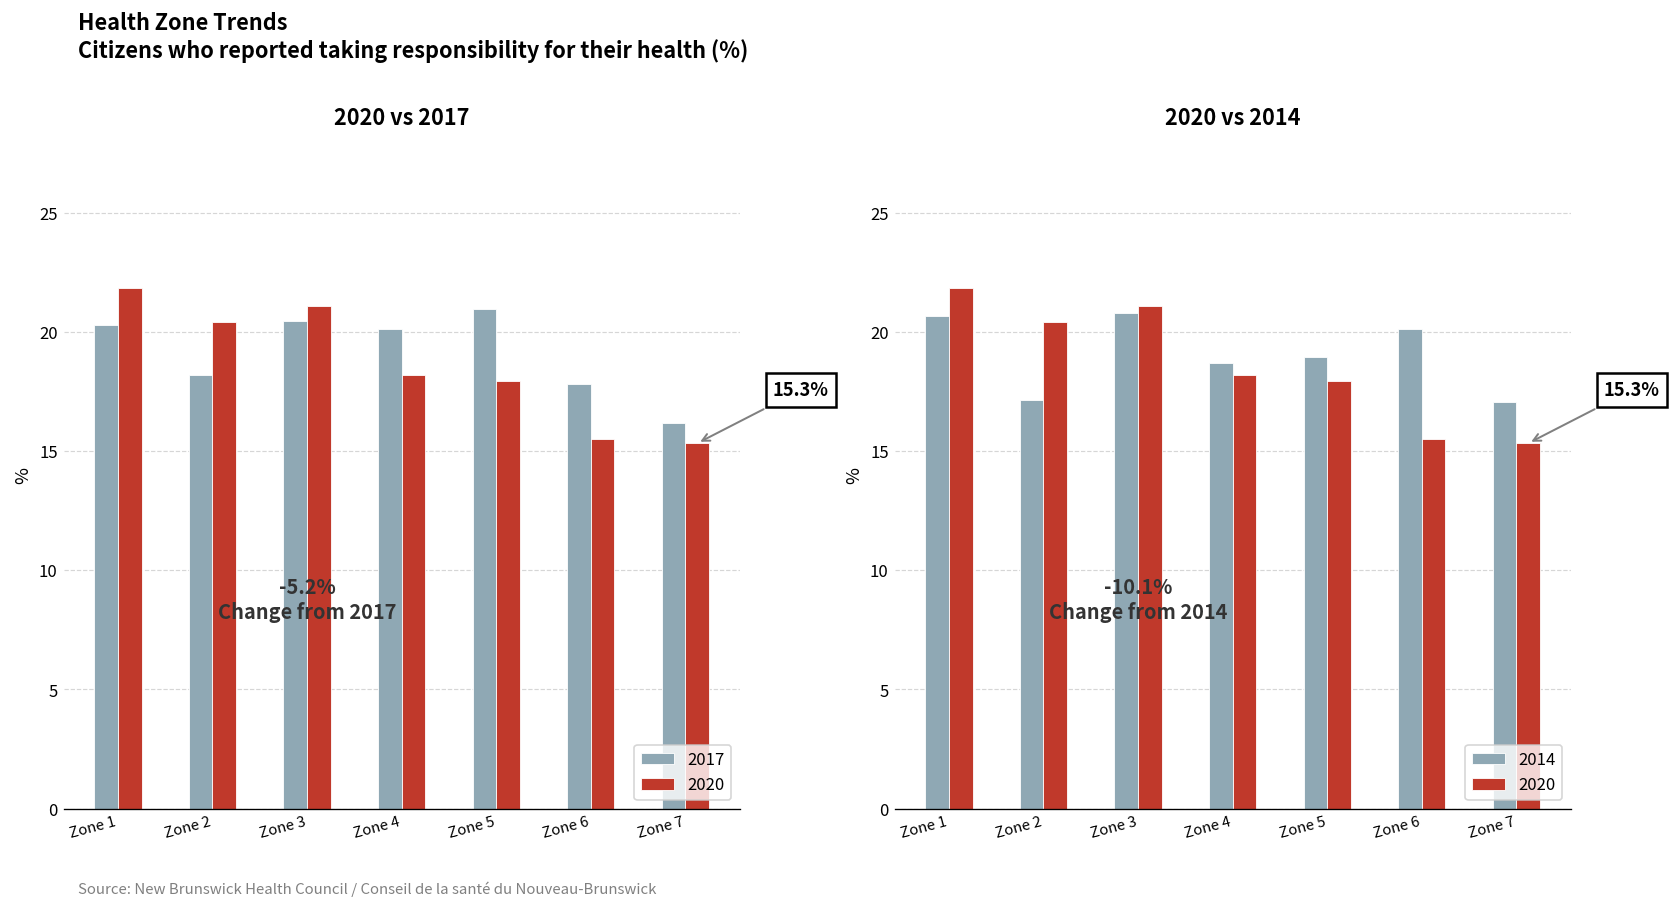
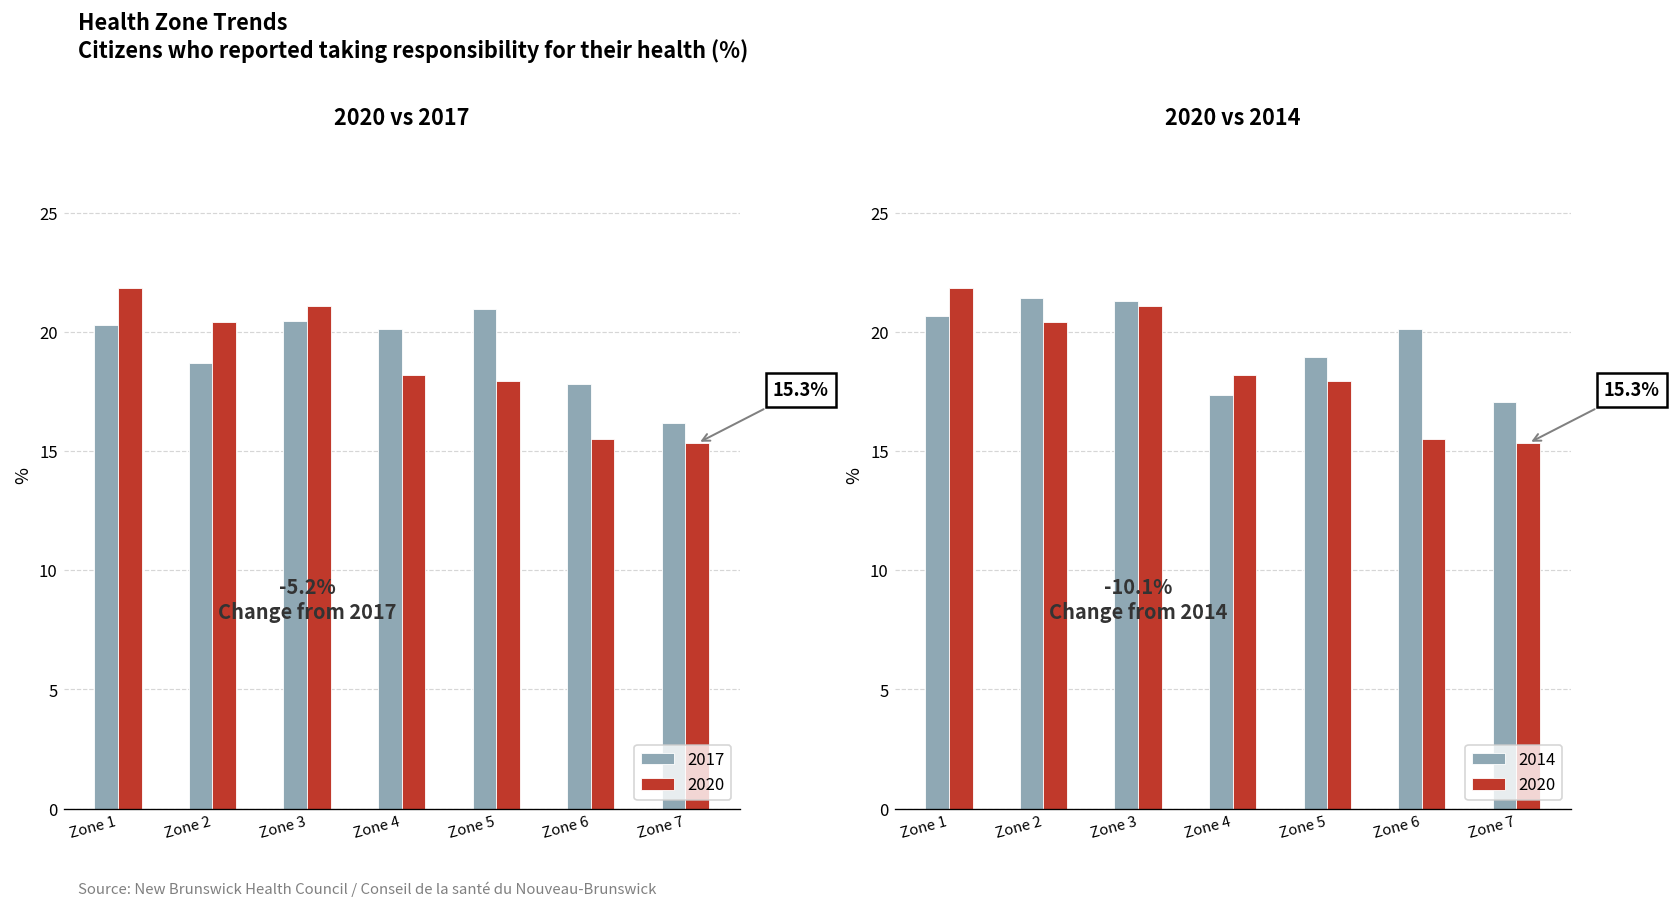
2020 vs 2017, 2017, Zone 2: 18.2 -> 18.7
2020 vs 2014, 2014, Zone 2: 17.1 -> 21.4
2020 vs 2014, 2014, Zone 3: 20.8 -> 21.3
2020 vs 2014, 2014, Zone 4: 18.7 -> 17.4
